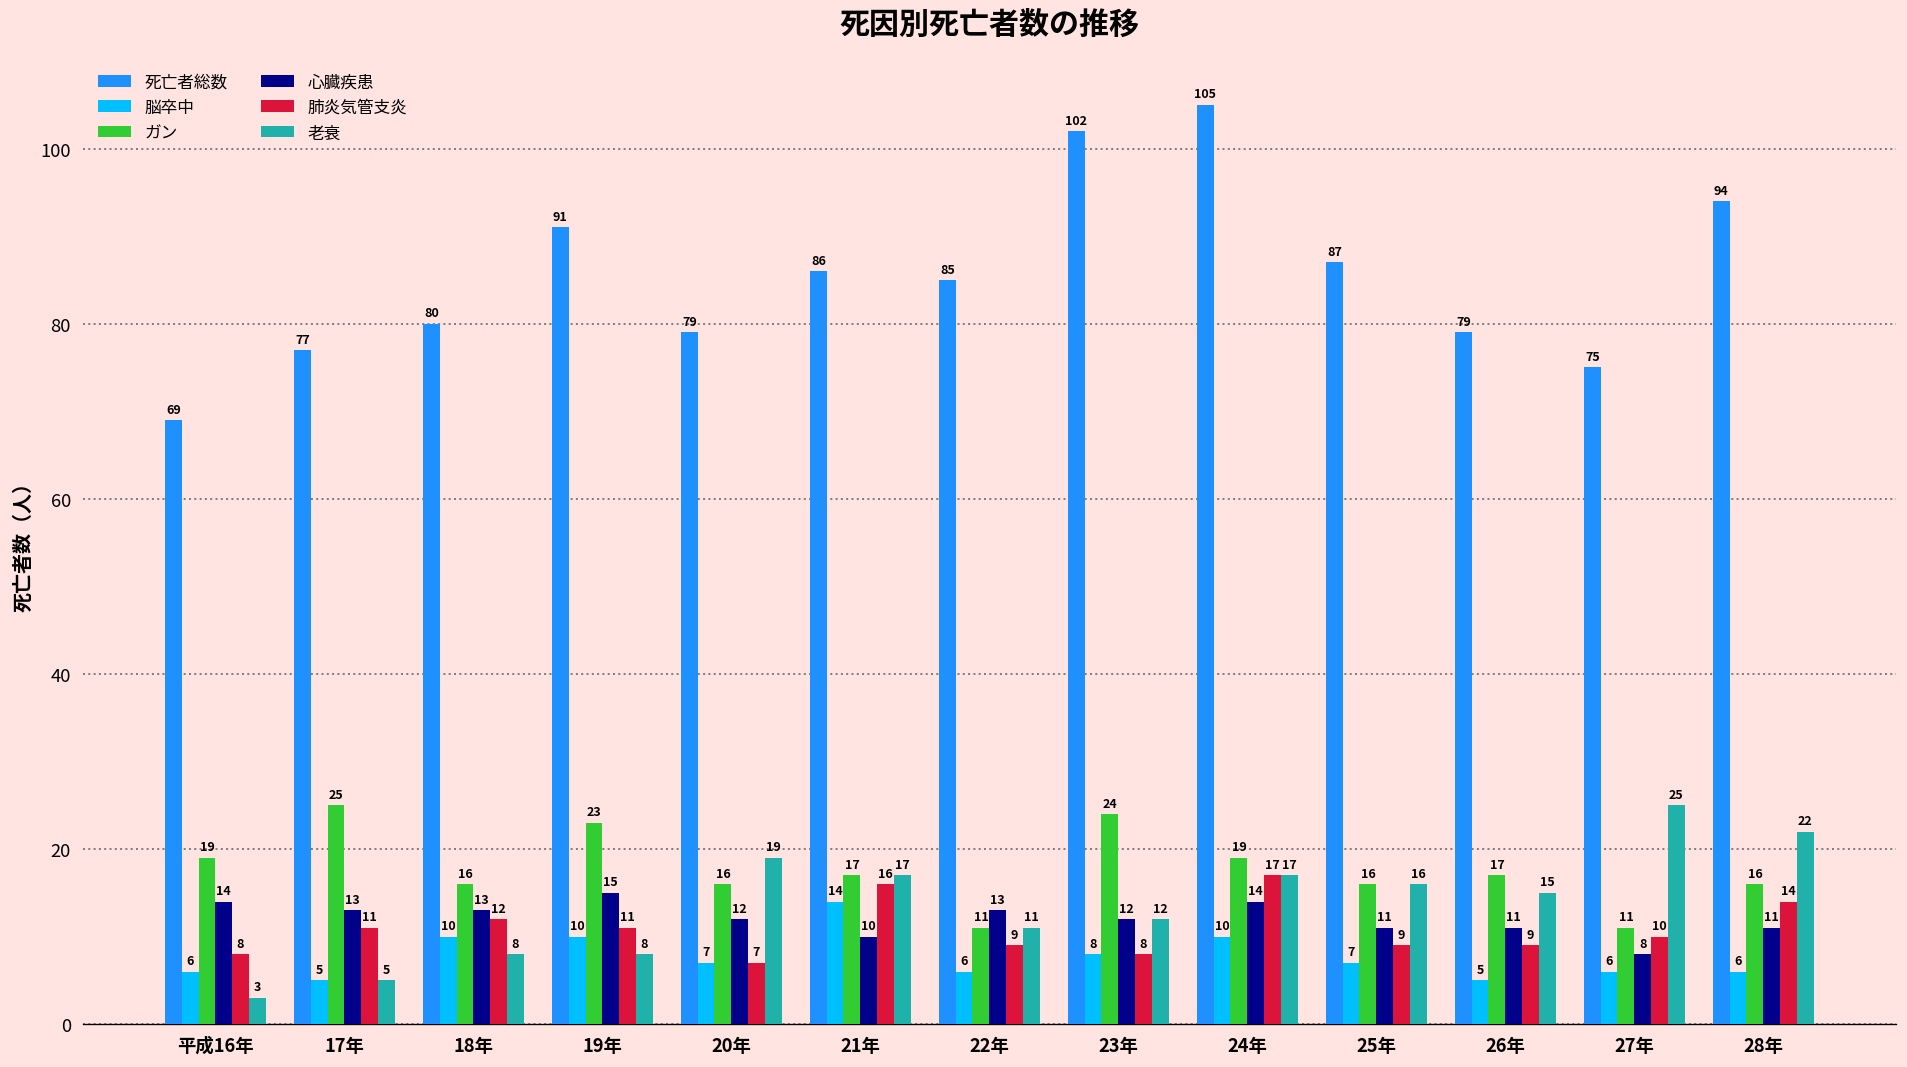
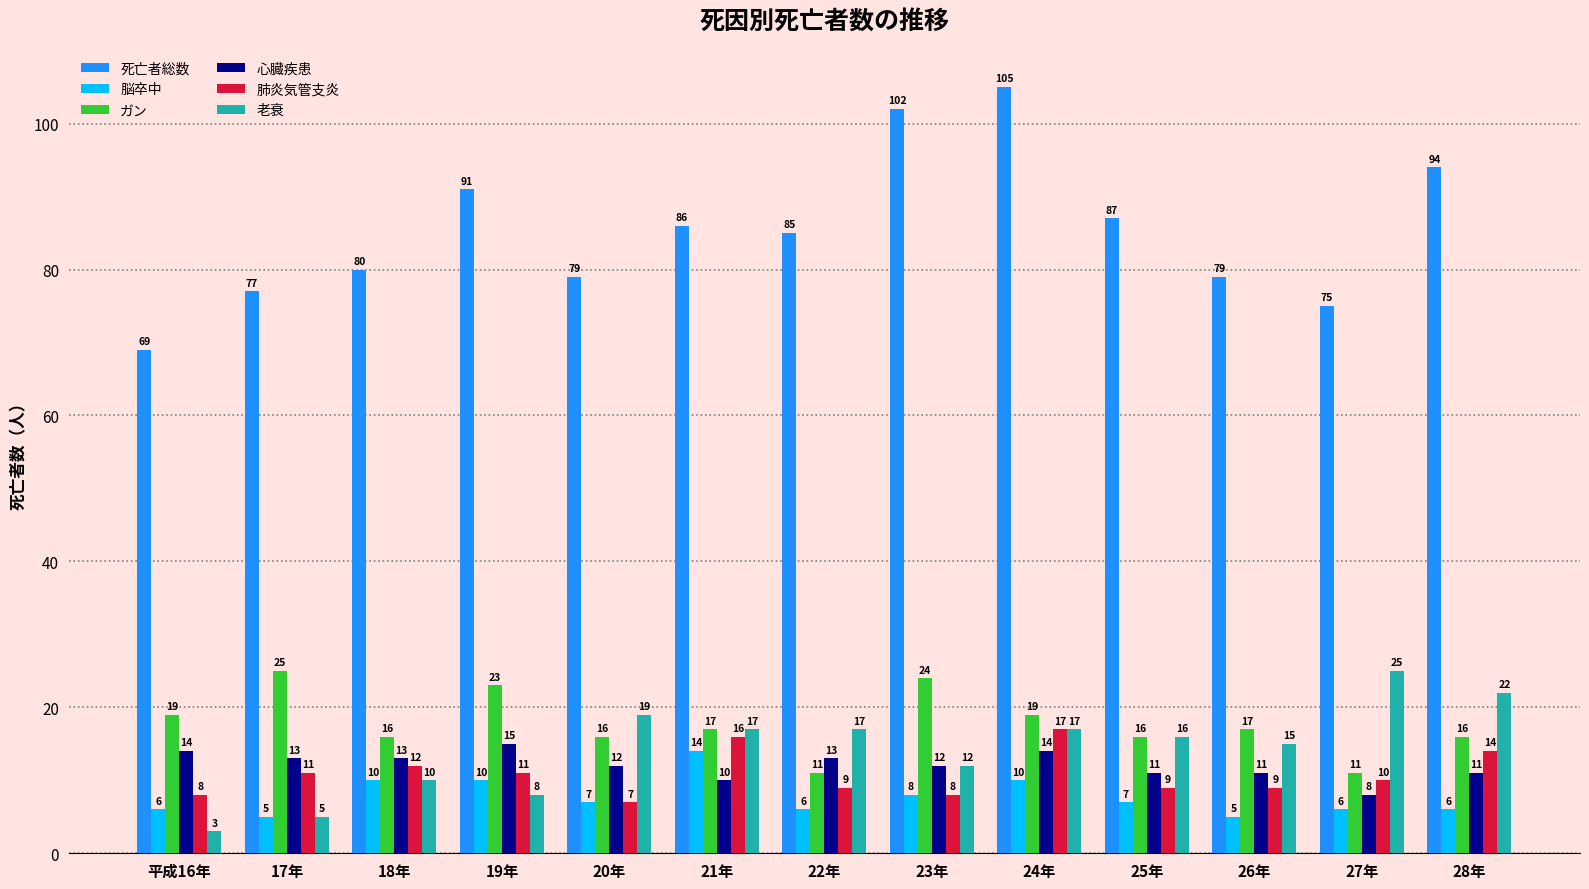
老衰, 18年: 8 -> 10
老衰, 22年: 11 -> 17
